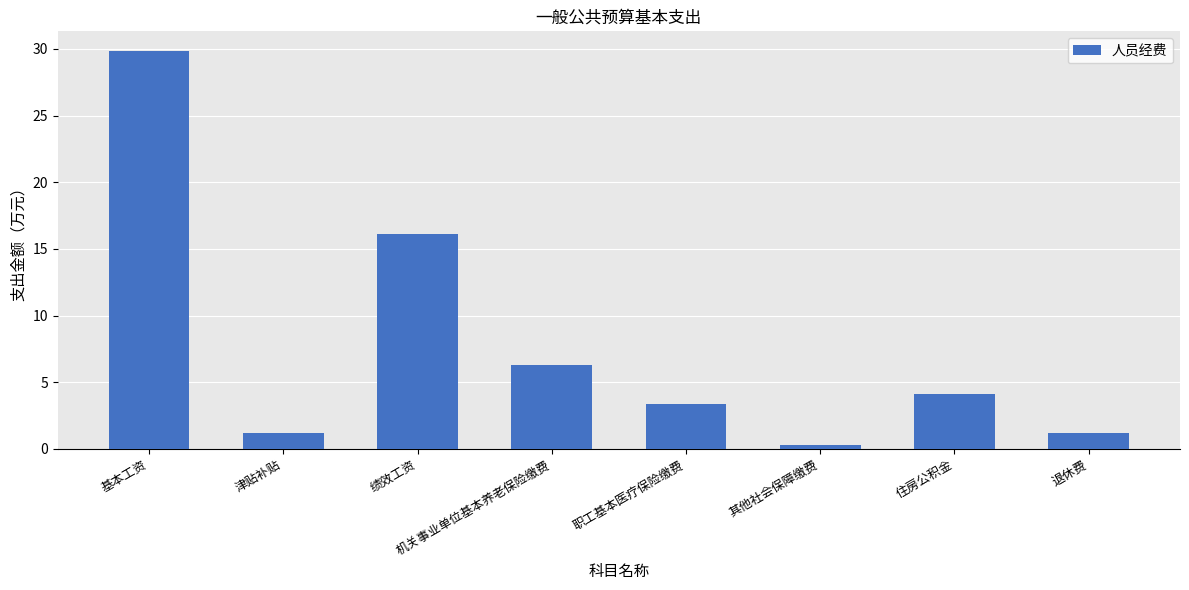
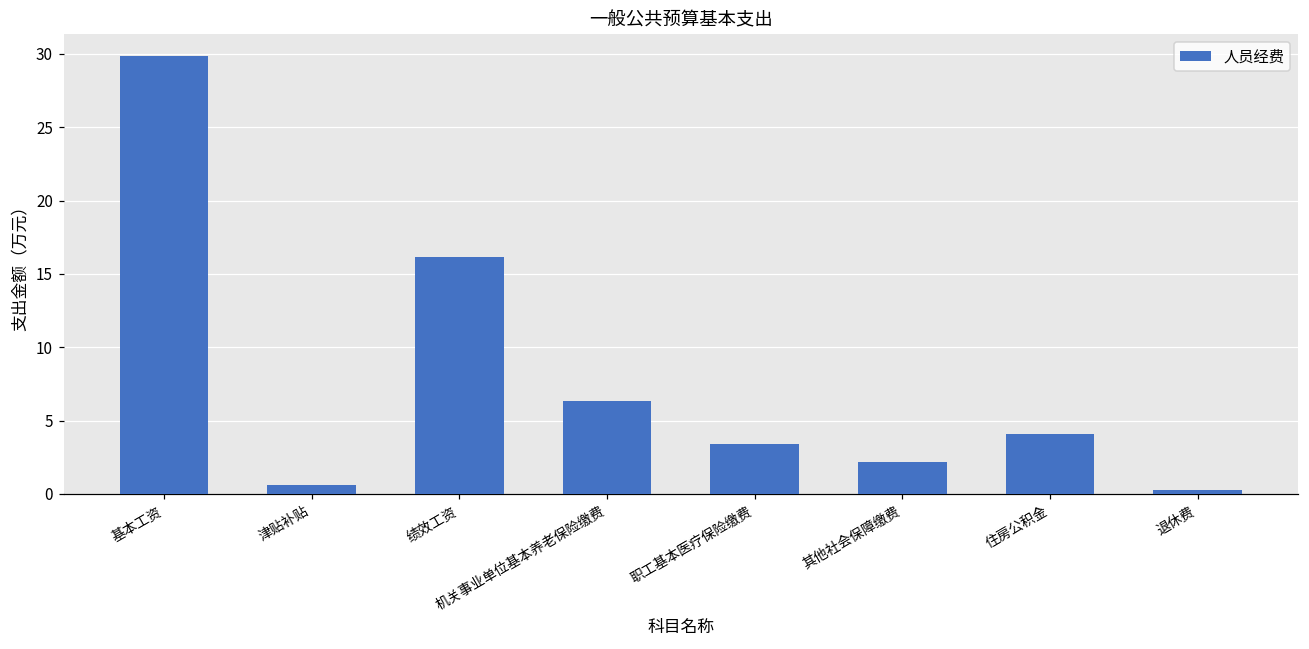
津贴补贴: 1.2 -> 0.6
其他社会保障缴费: 0.3 -> 2.2
退休费: 1.2 -> 0.3
